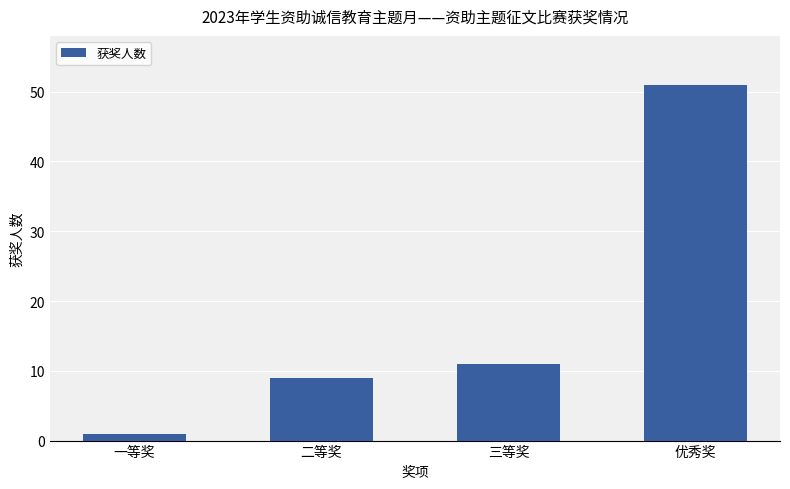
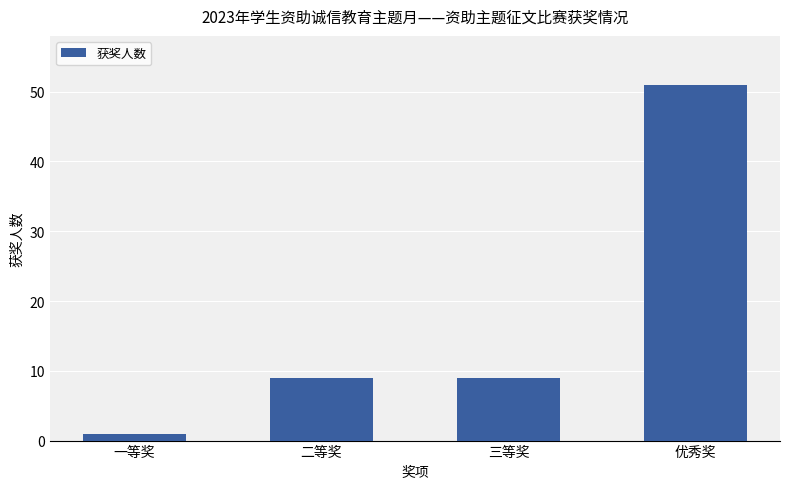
三等奖: 11 -> 9
